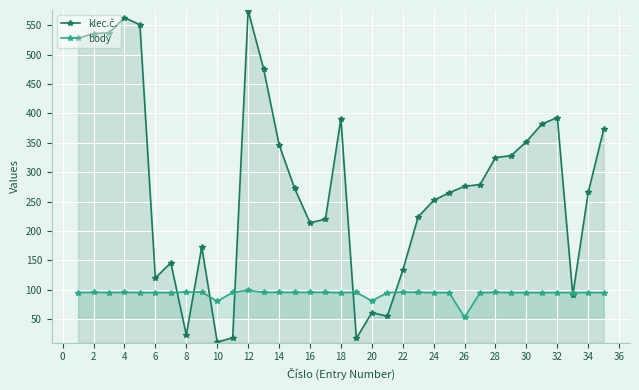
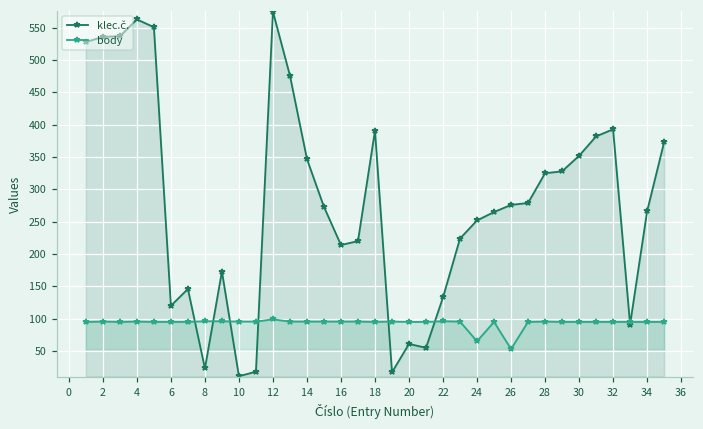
body, 10: 80 -> 100
body, 20: 80 -> 100
body, 24: 100 -> 70
